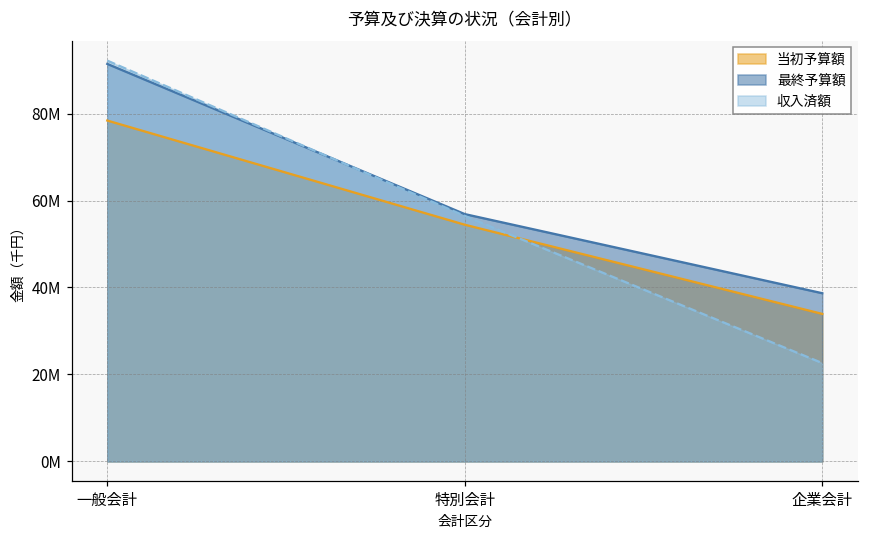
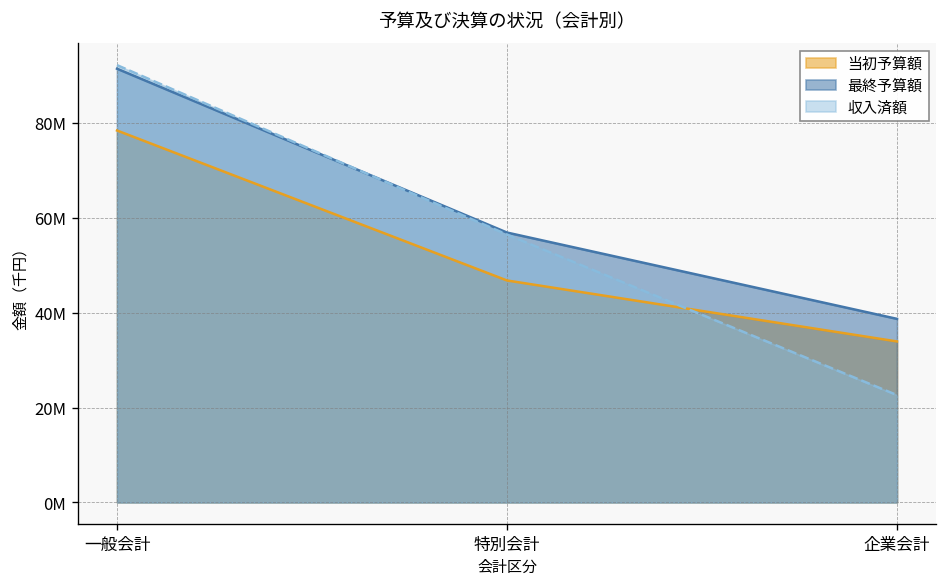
当初予算額, 特別会計: 54000000 -> 47000000
